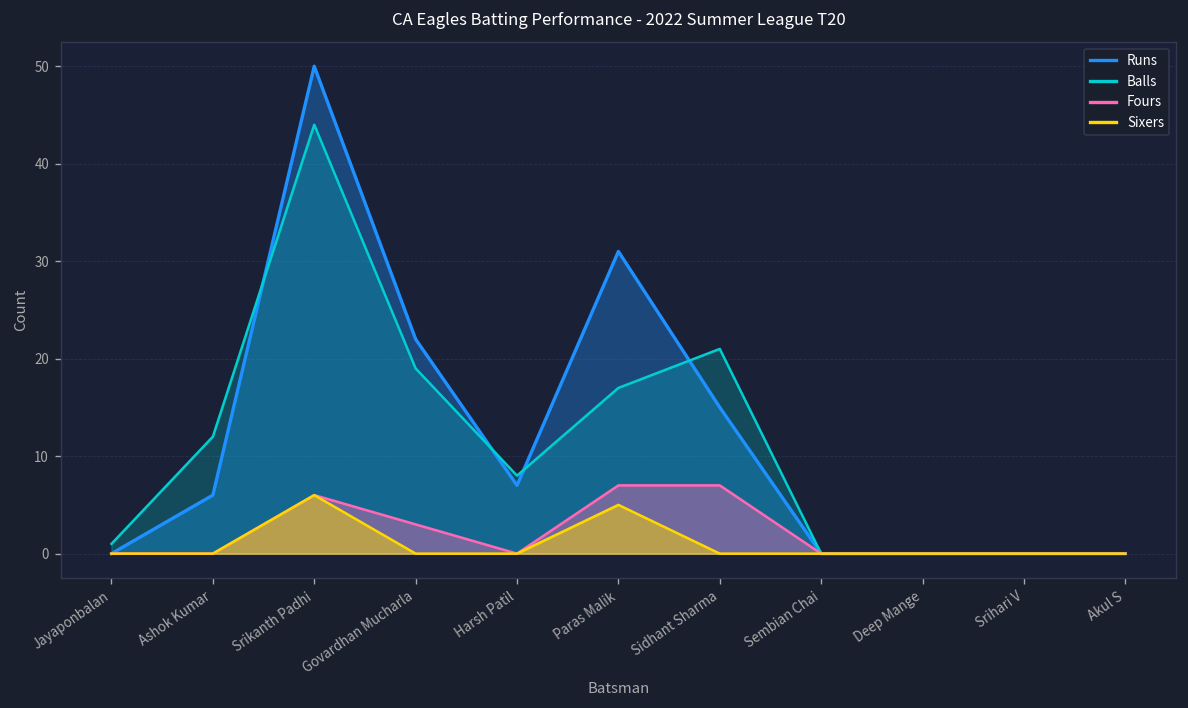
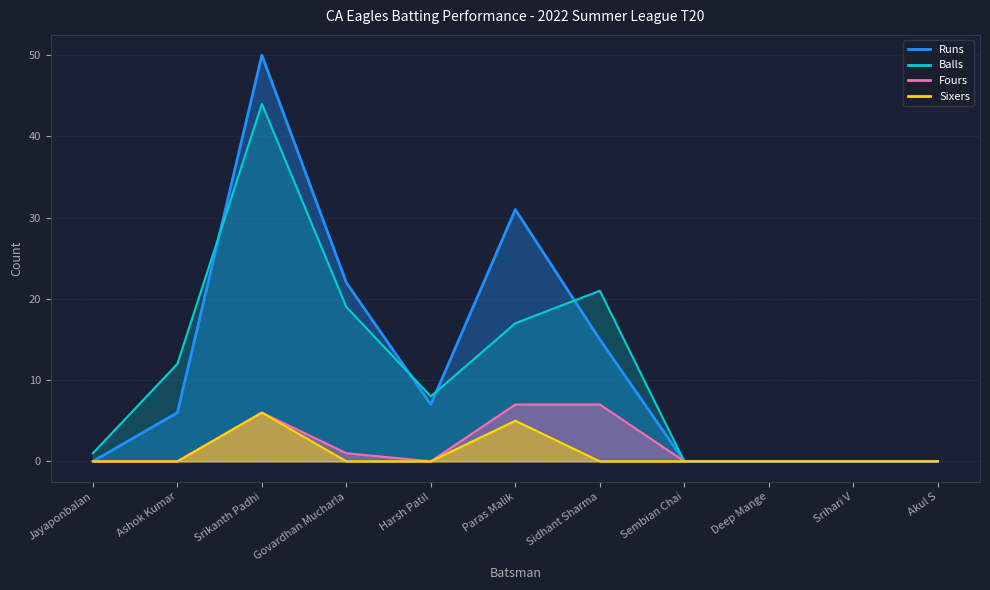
Fours, Govardhan Mucharla: 3 -> 1
